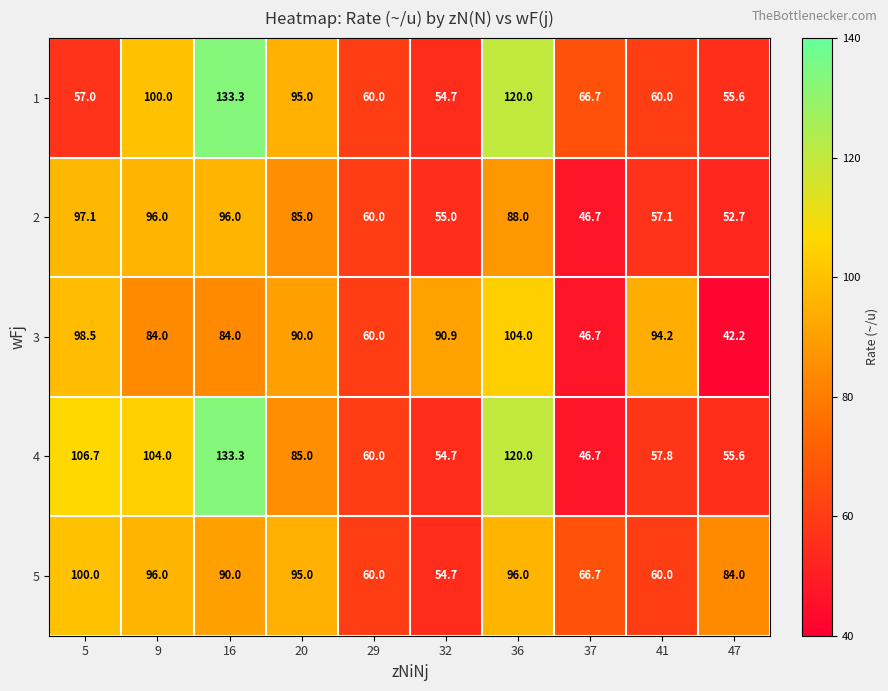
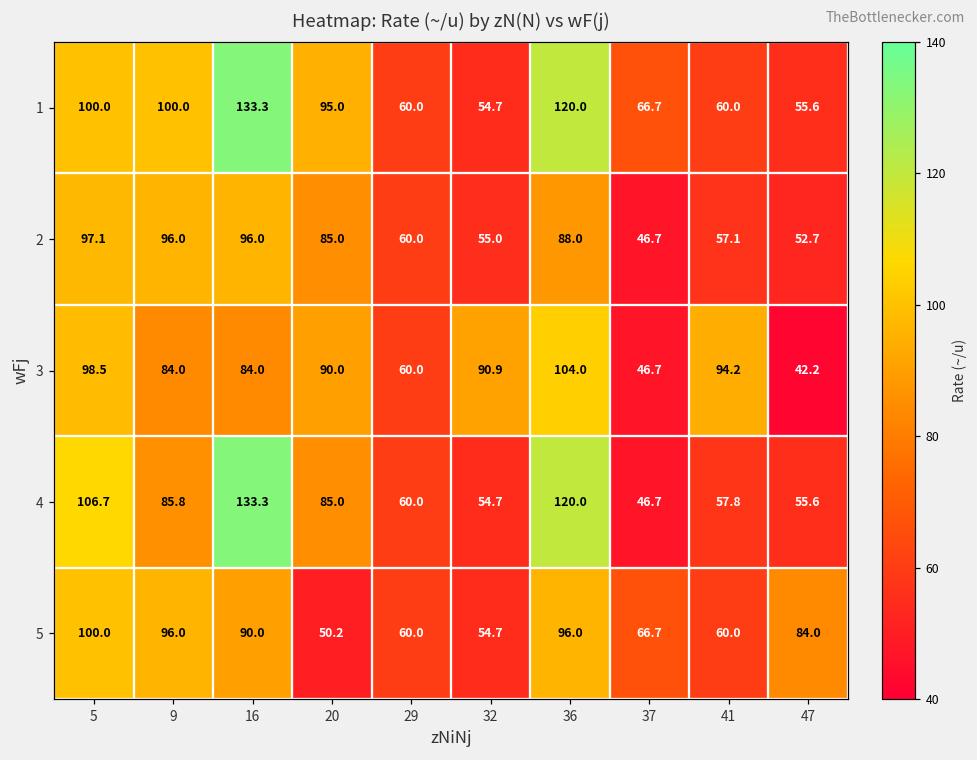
1, 5: 57.0 -> 100.0
4, 9: 104.0 -> 85.8
5, 20: 95.0 -> 50.2
